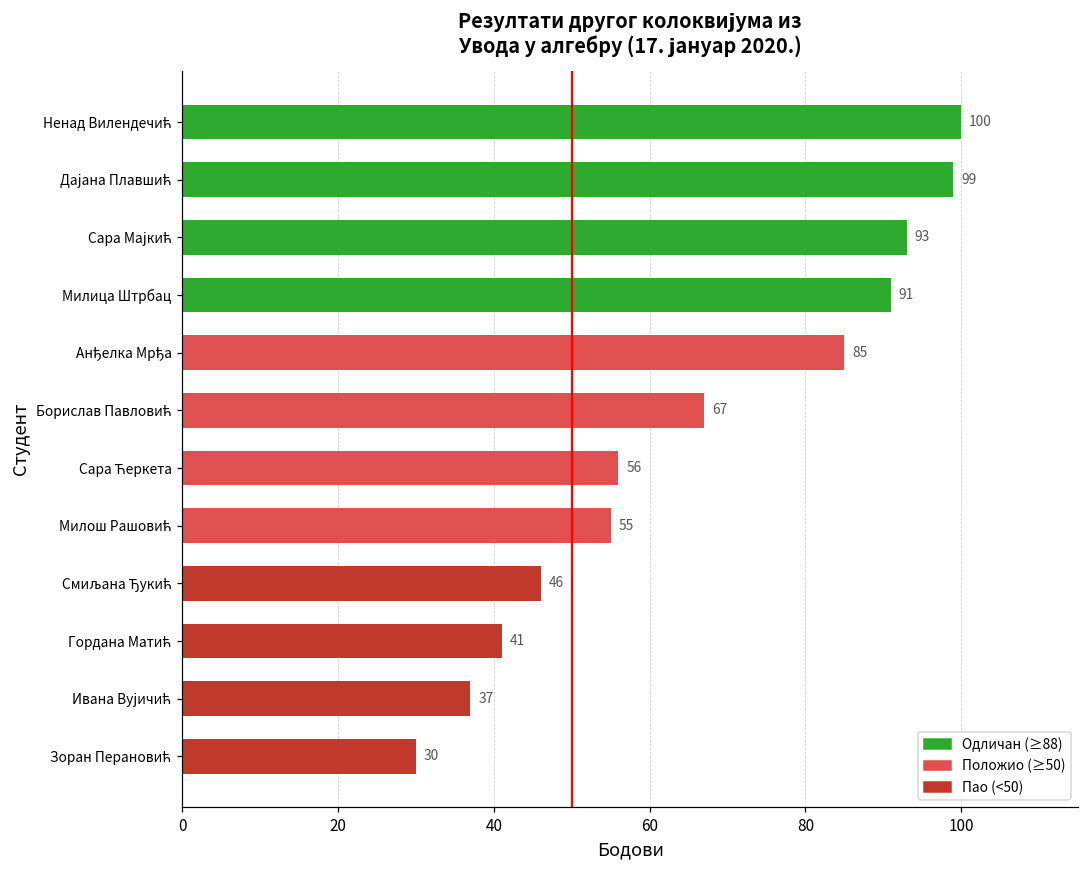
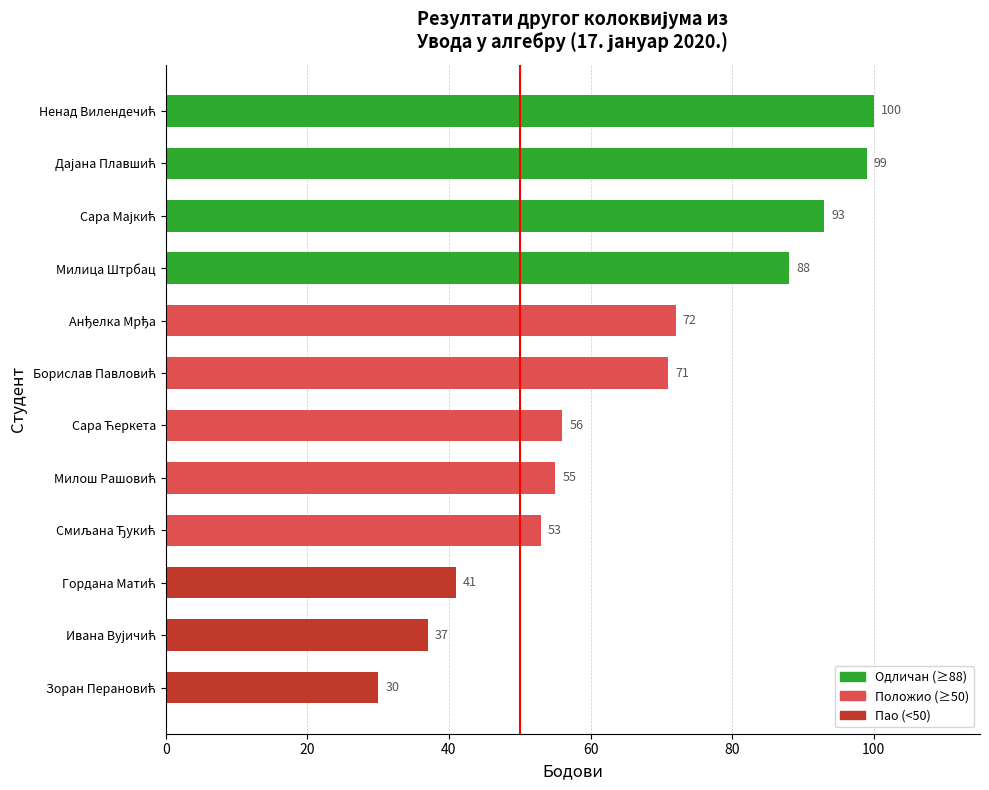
Милица Штрбац: 91 -> 88
Анђелка Мрђа: 85 -> 72
Борислав Павловић: 67 -> 71
Смиљана Ђукић: 46 -> 53
